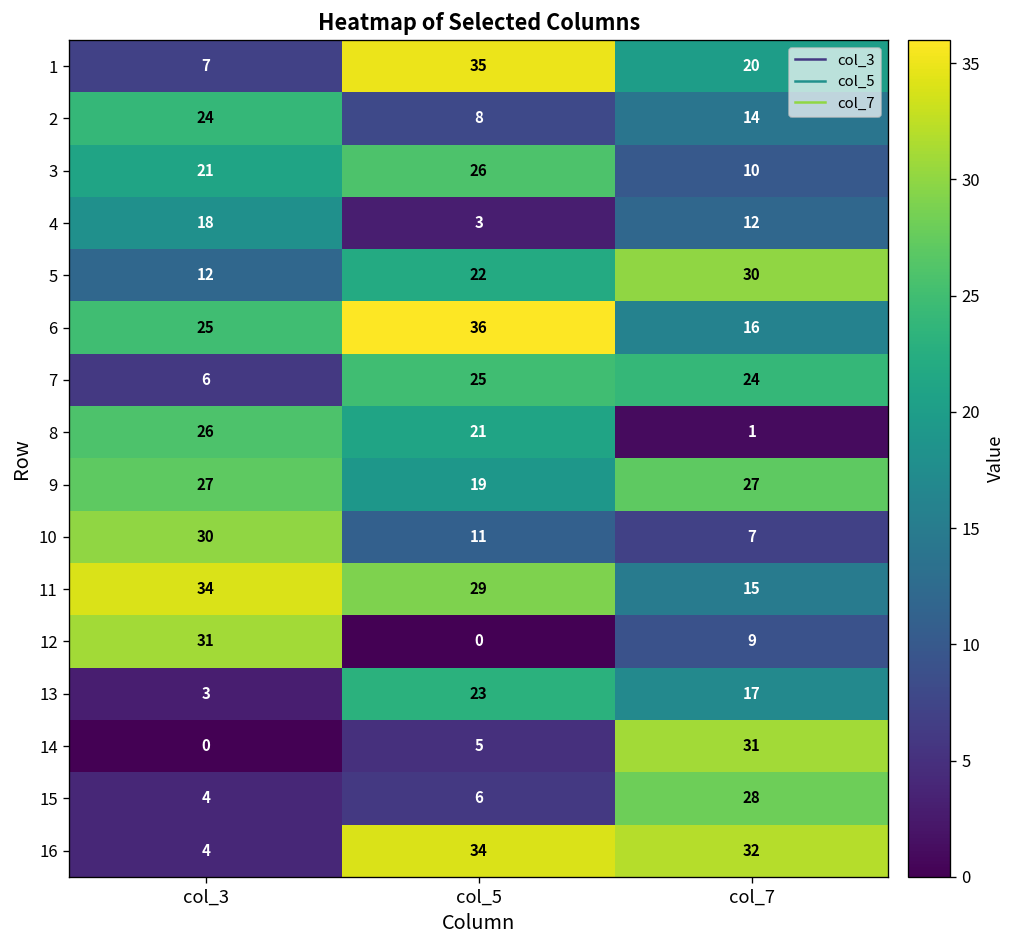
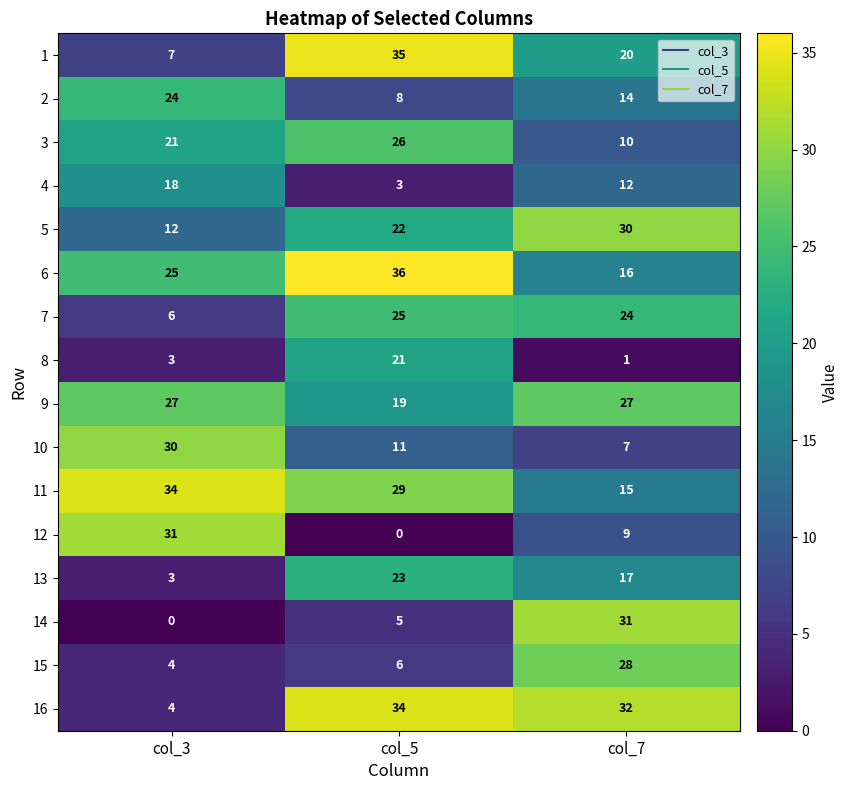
8, col_3: 26 -> 3
